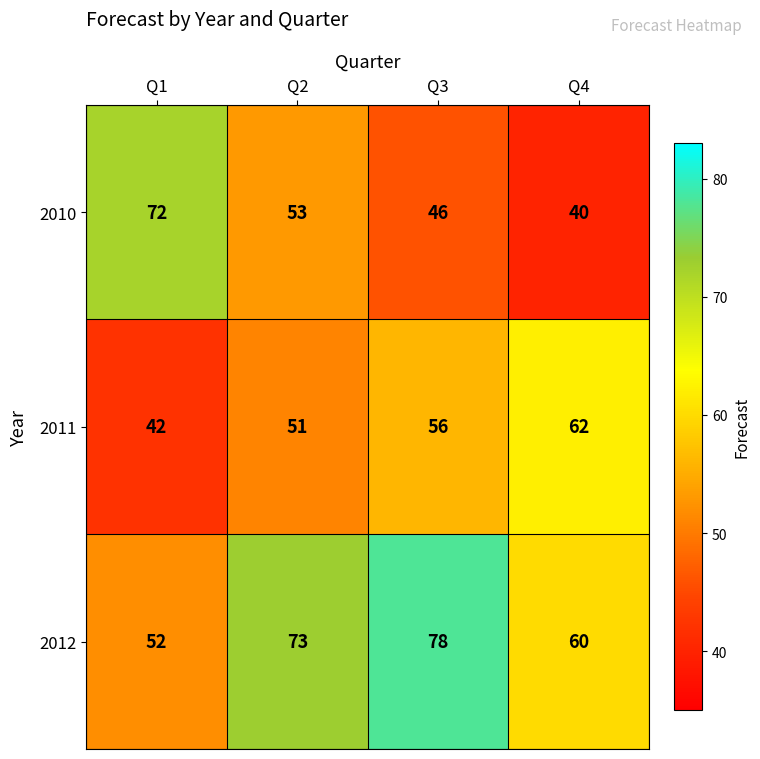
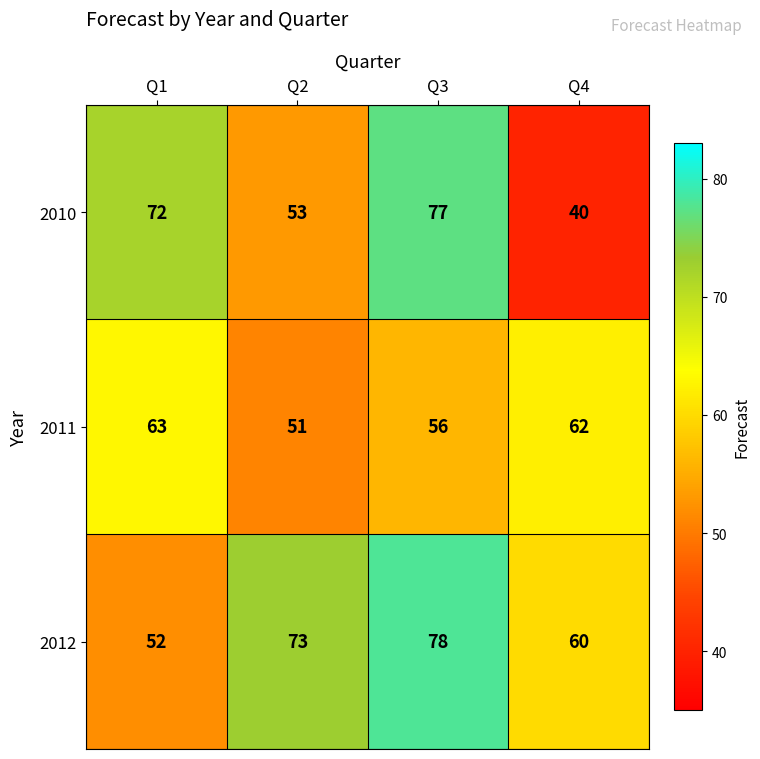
2010, Q3: 46 -> 77
2011, Q1: 42 -> 63
